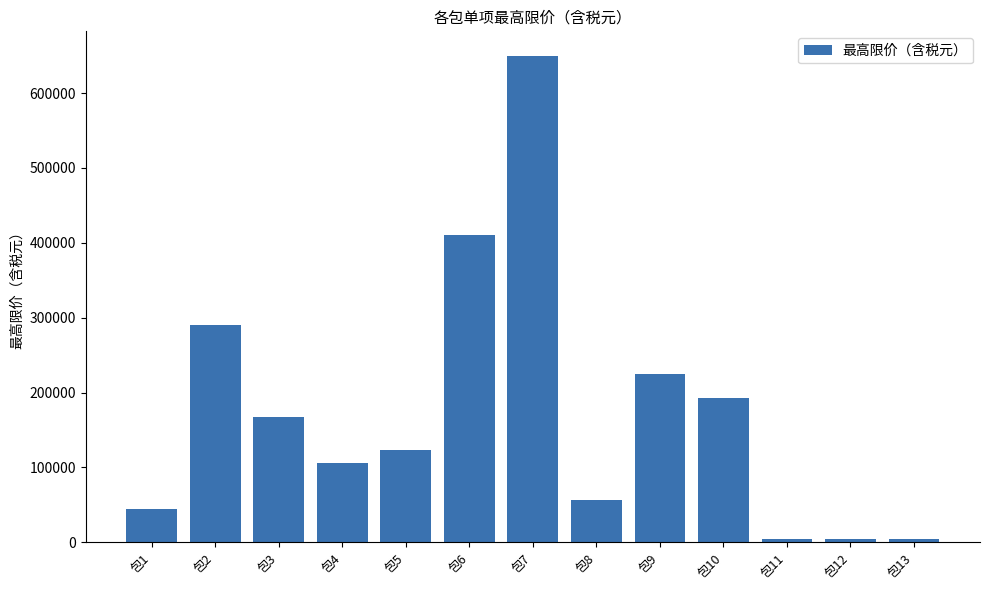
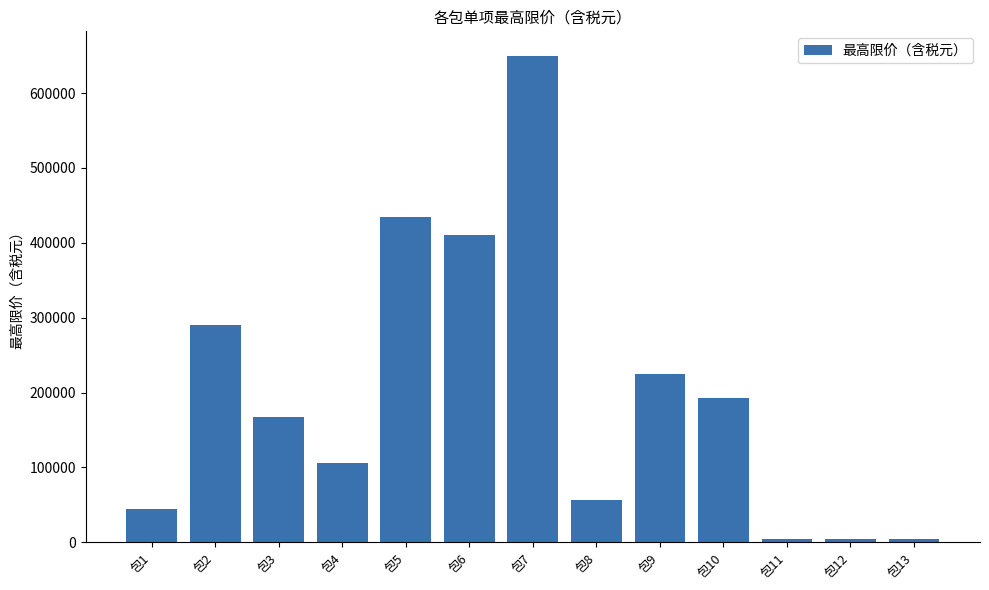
包5: 120000 -> 430000
